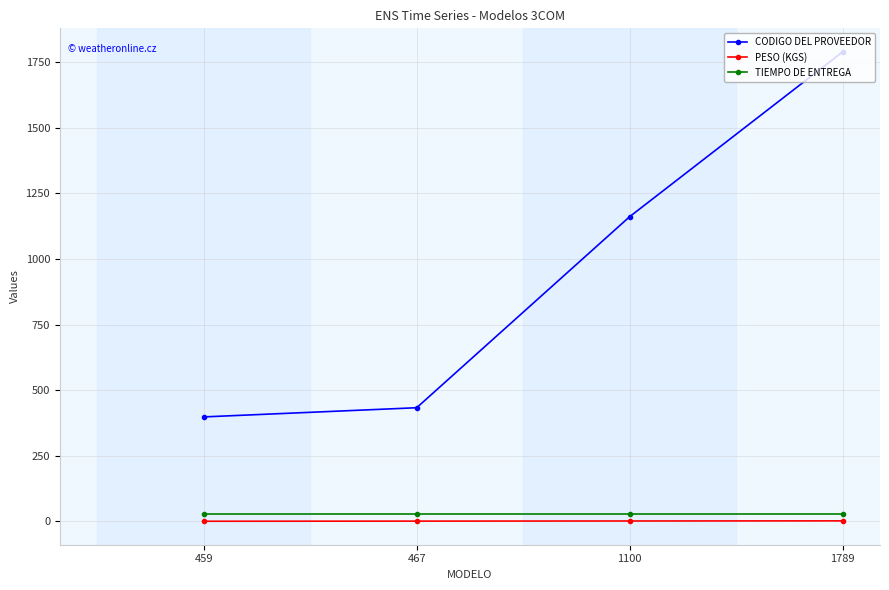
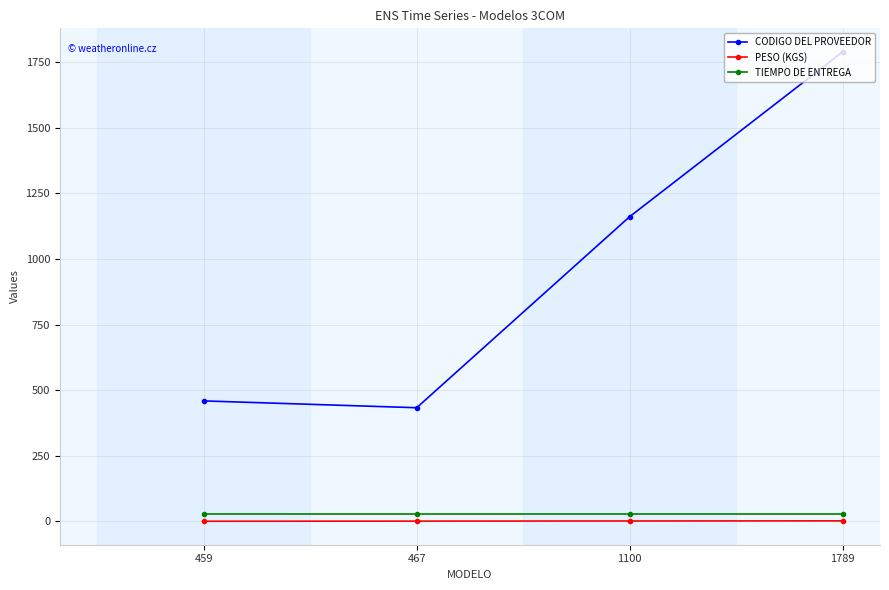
CODIGO DEL PROVEEDOR, 459: 400 -> 460
